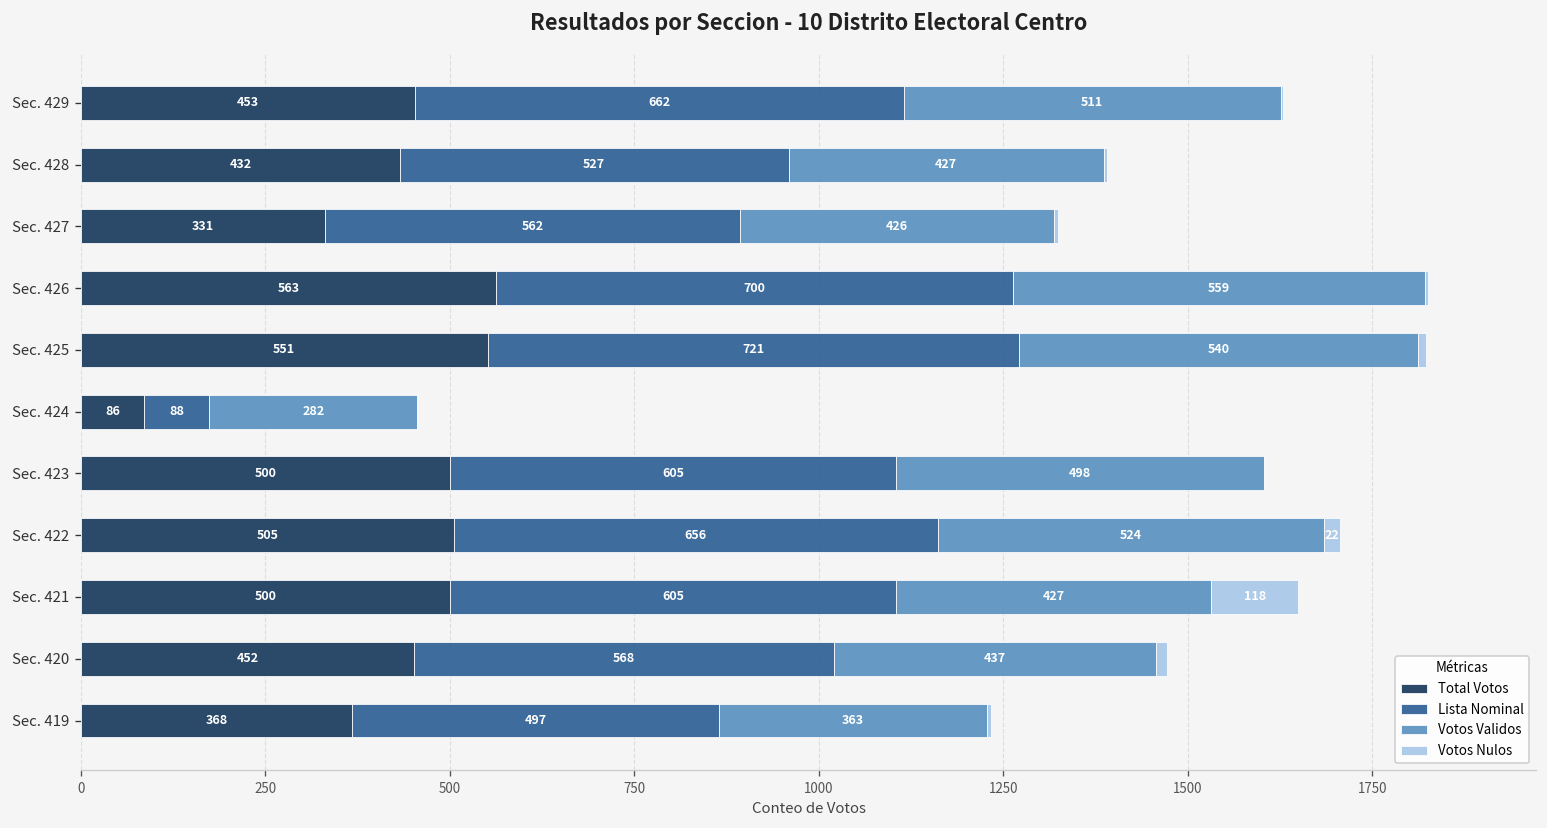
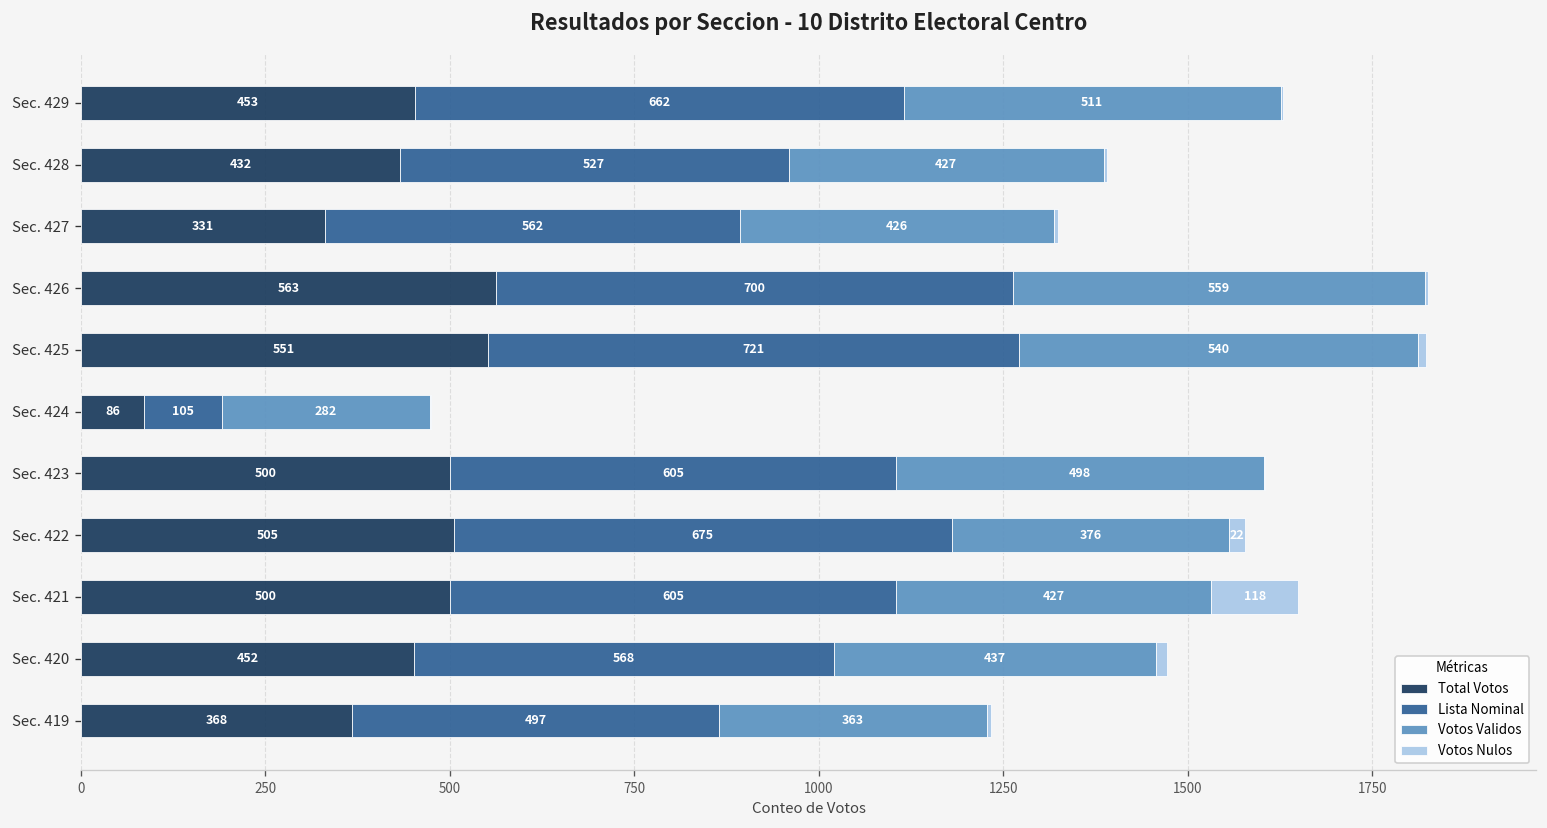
Lista Nominal, Sec. 424: 88 -> 105
Lista Nominal, Sec. 422: 656 -> 675
Votos Validos, Sec. 422: 524 -> 376
